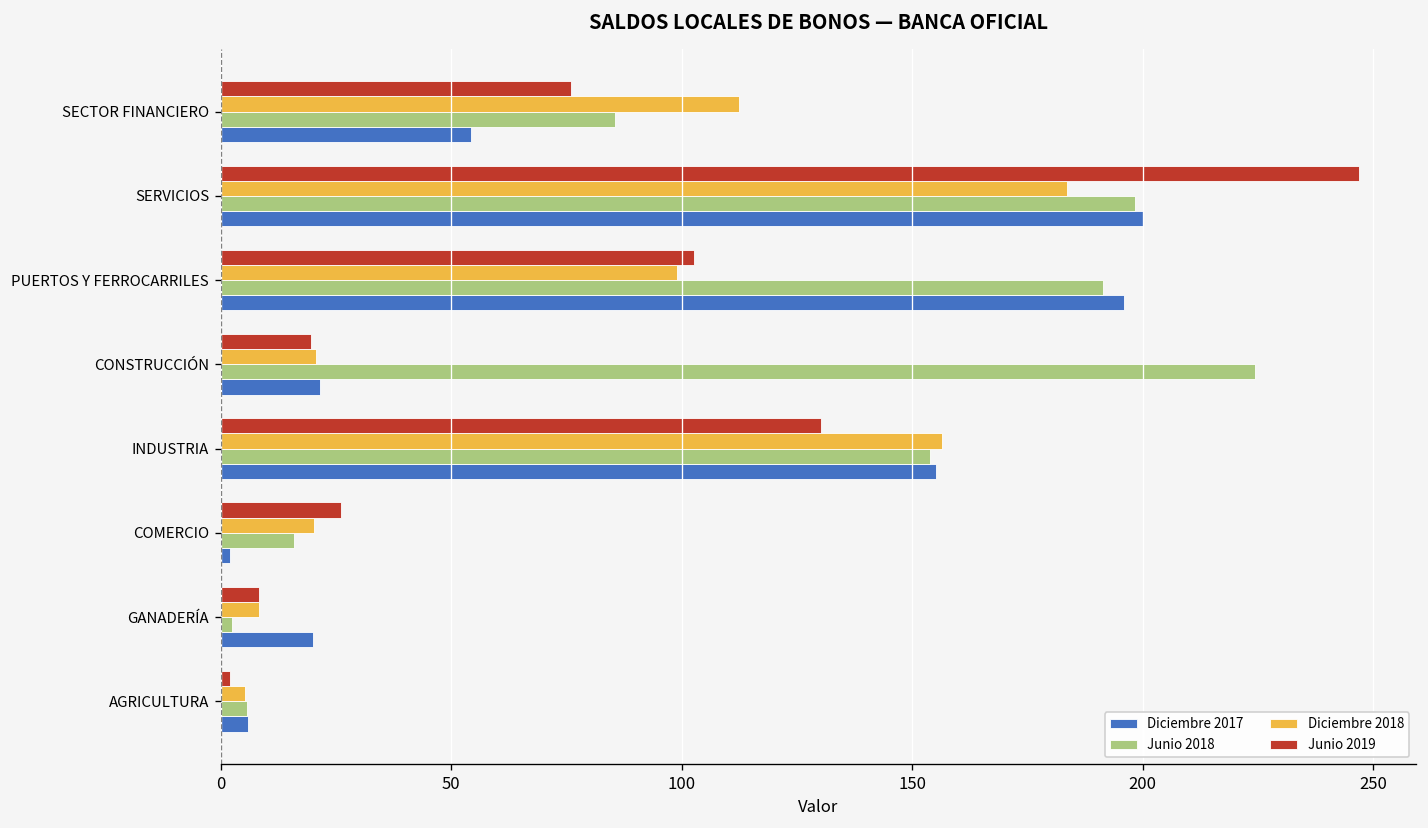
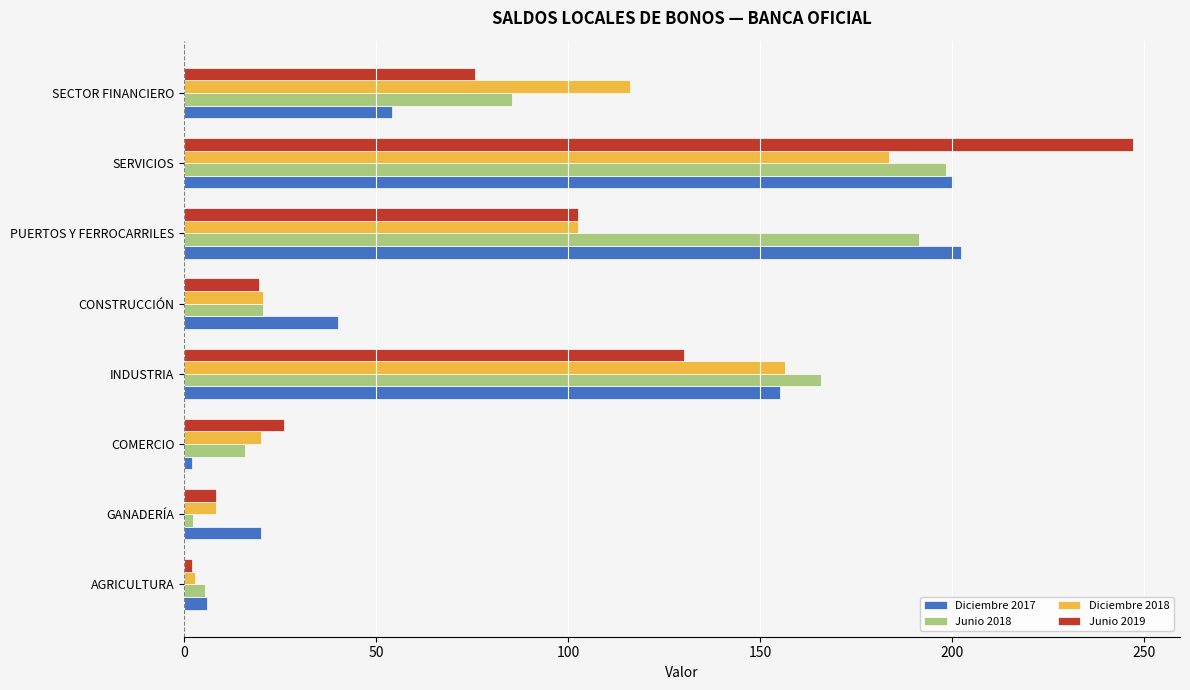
Diciembre 2018, SECTOR FINANCIERO: 112 -> 116
Diciembre 2018, PUERTOS Y FERROCARRILES: 99 -> 103
Diciembre 2017, PUERTOS Y FERROCARRILES: 196 -> 202
Junio 2018, CONSTRUCCIÓN: 224 -> 21
Diciembre 2017, CONSTRUCCIÓN: 22 -> 40
Junio 2018, INDUSTRIA: 154 -> 166
Diciembre 2018, AGRICULTURA: 5 -> 3
